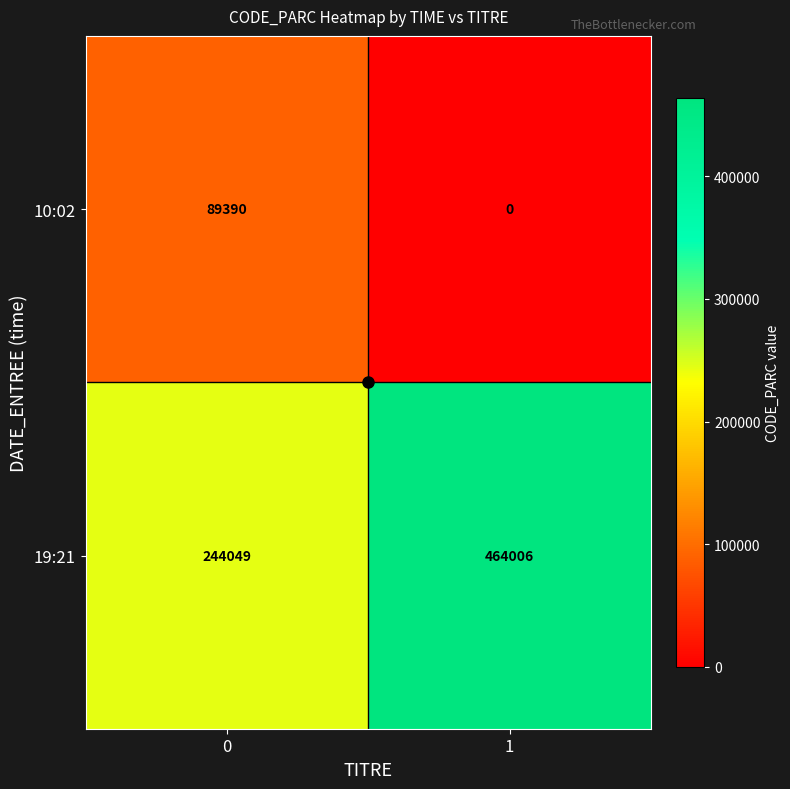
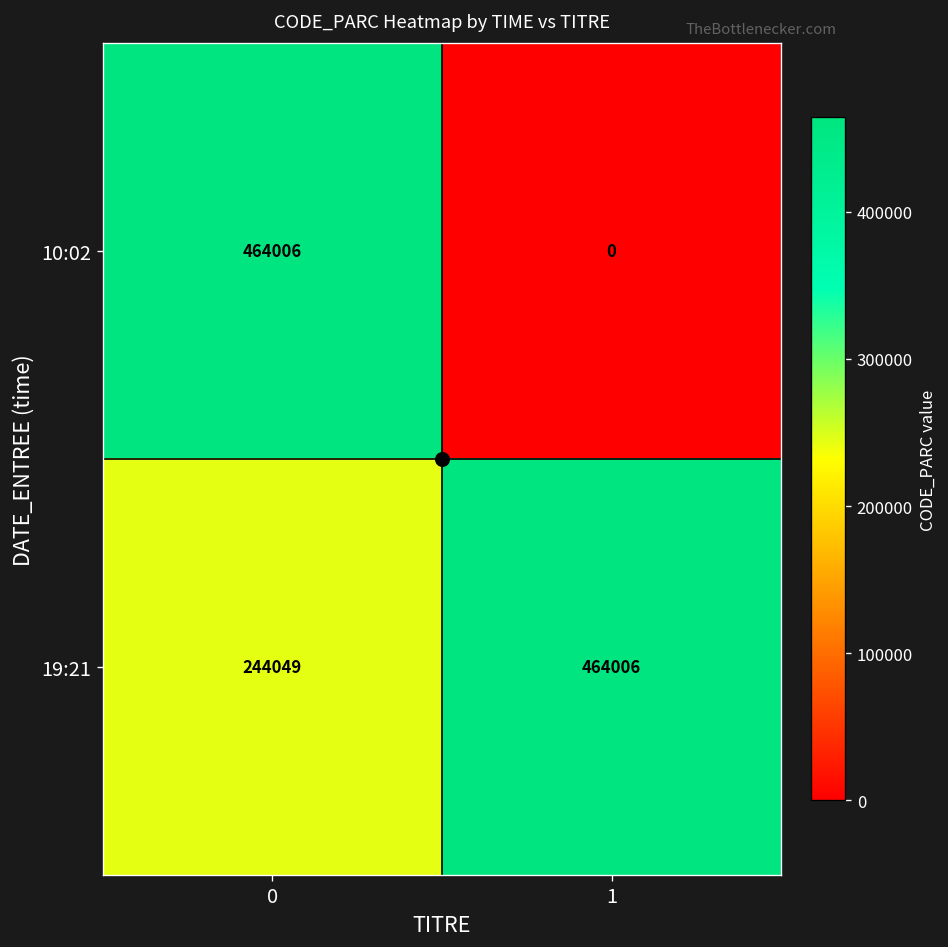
10:02, 0: 89390 -> 464006
